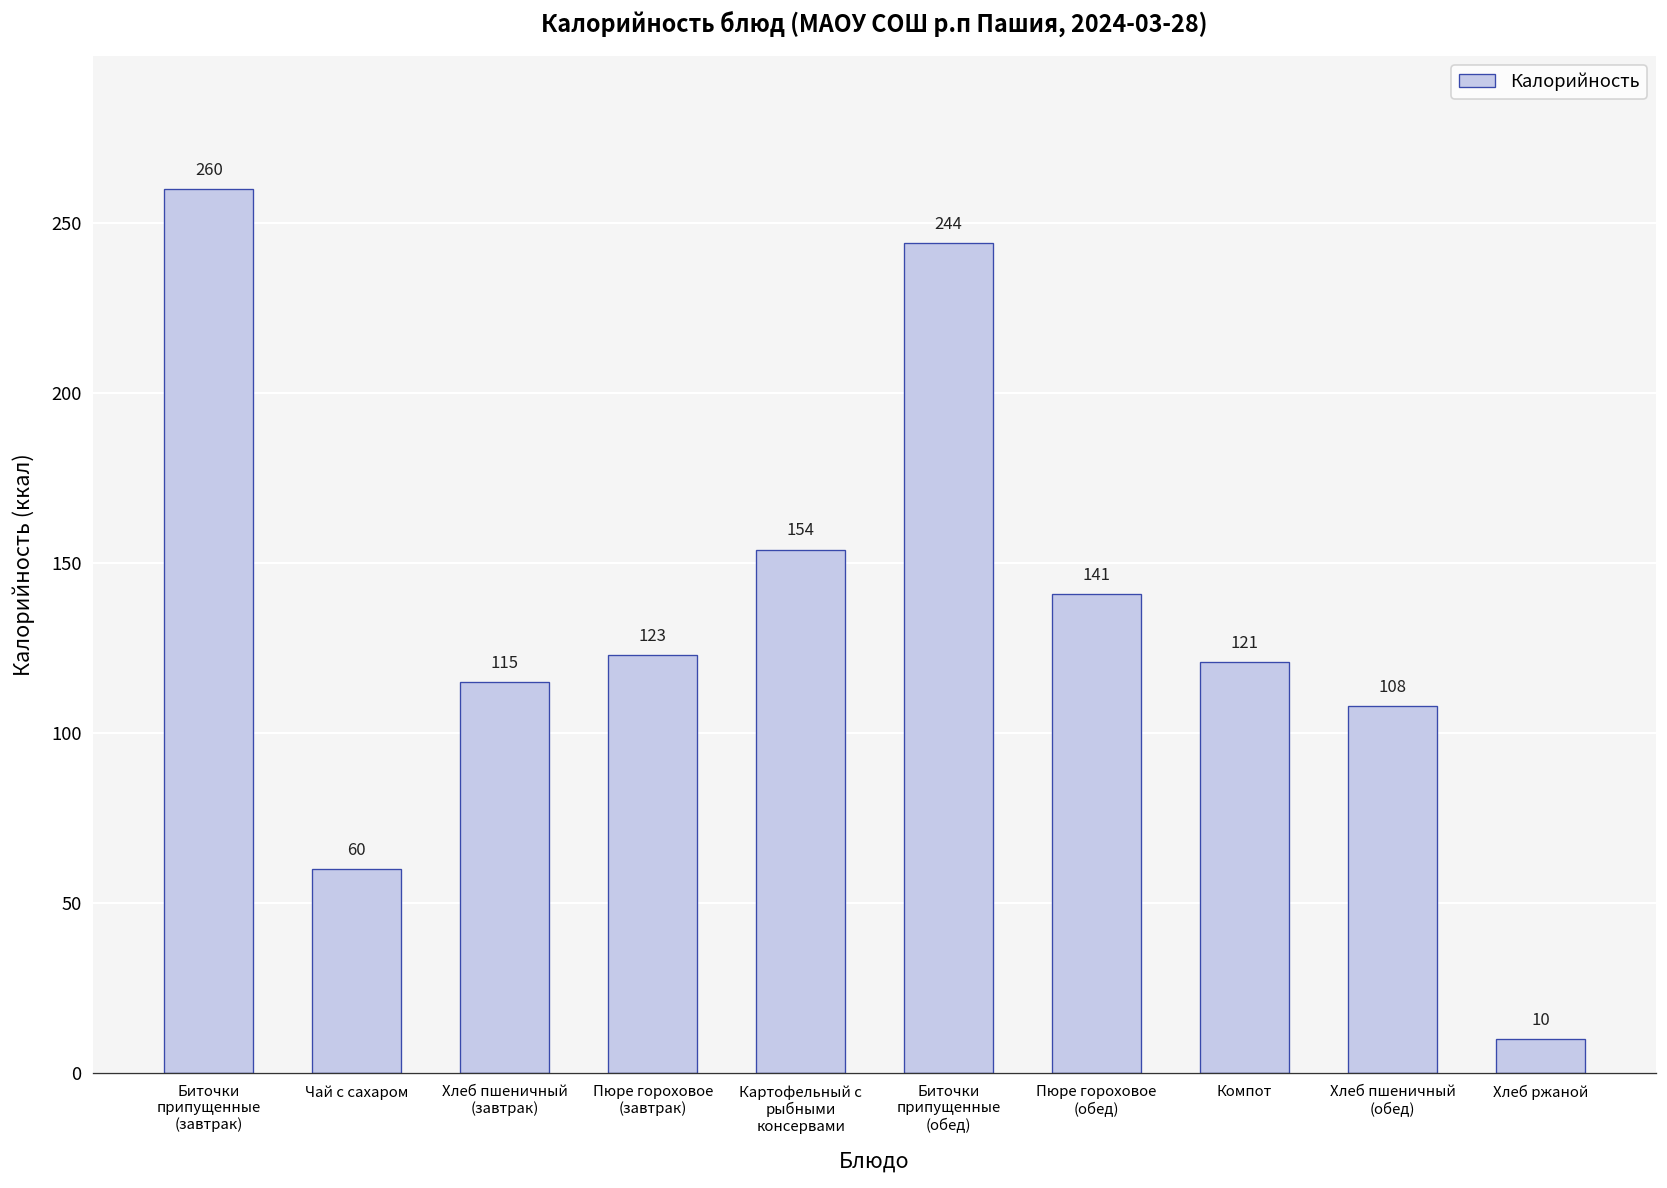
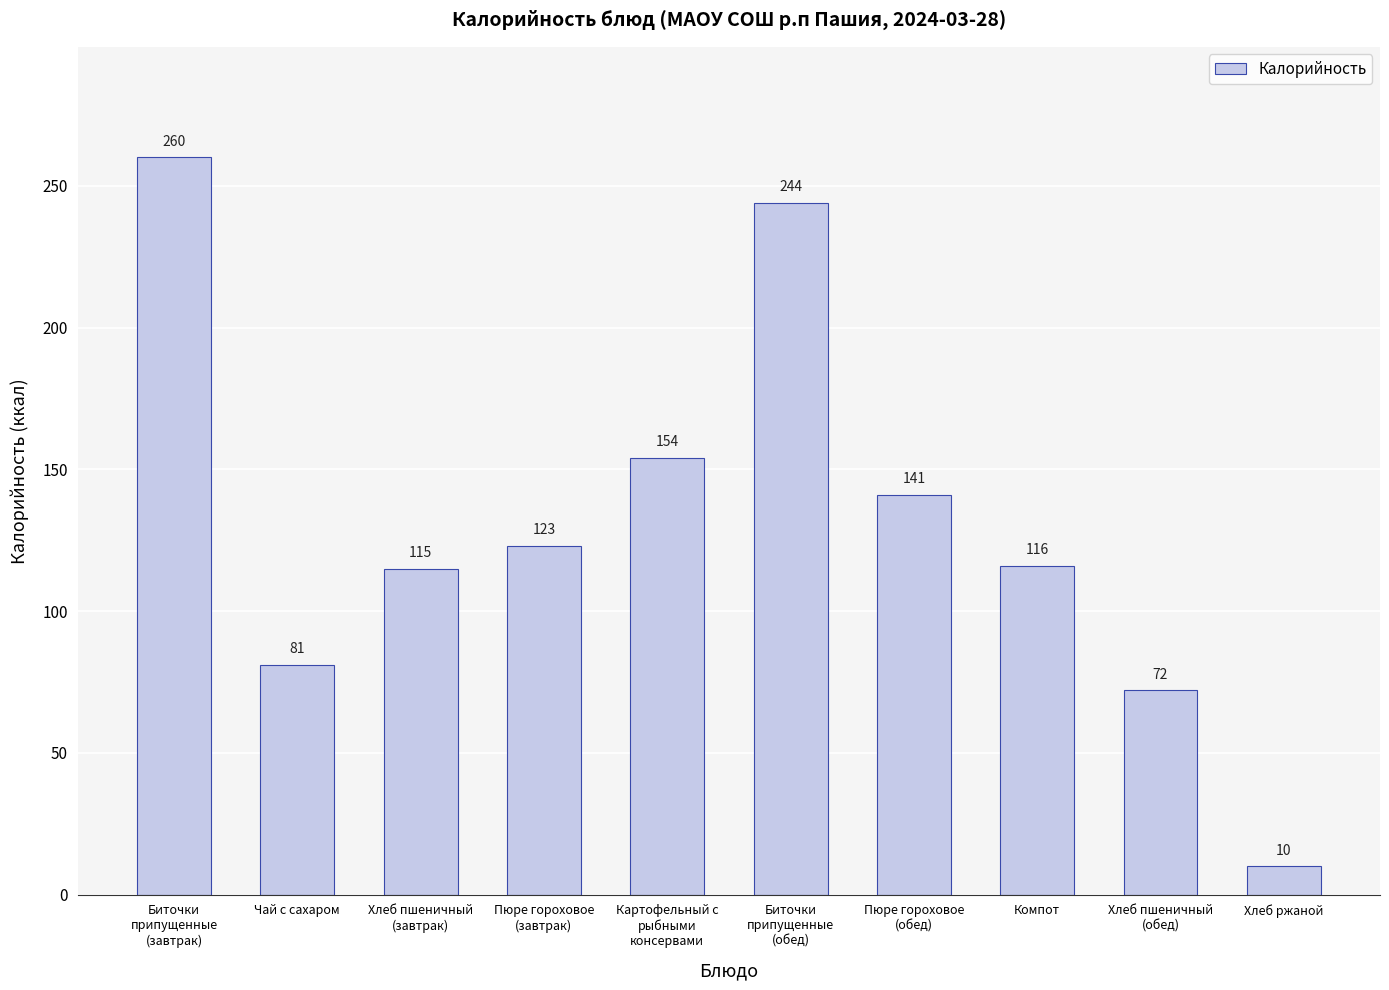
Чай с сахаром: 60 -> 81
Компот: 121 -> 116
Хлеб пшеничный (обед): 108 -> 72
